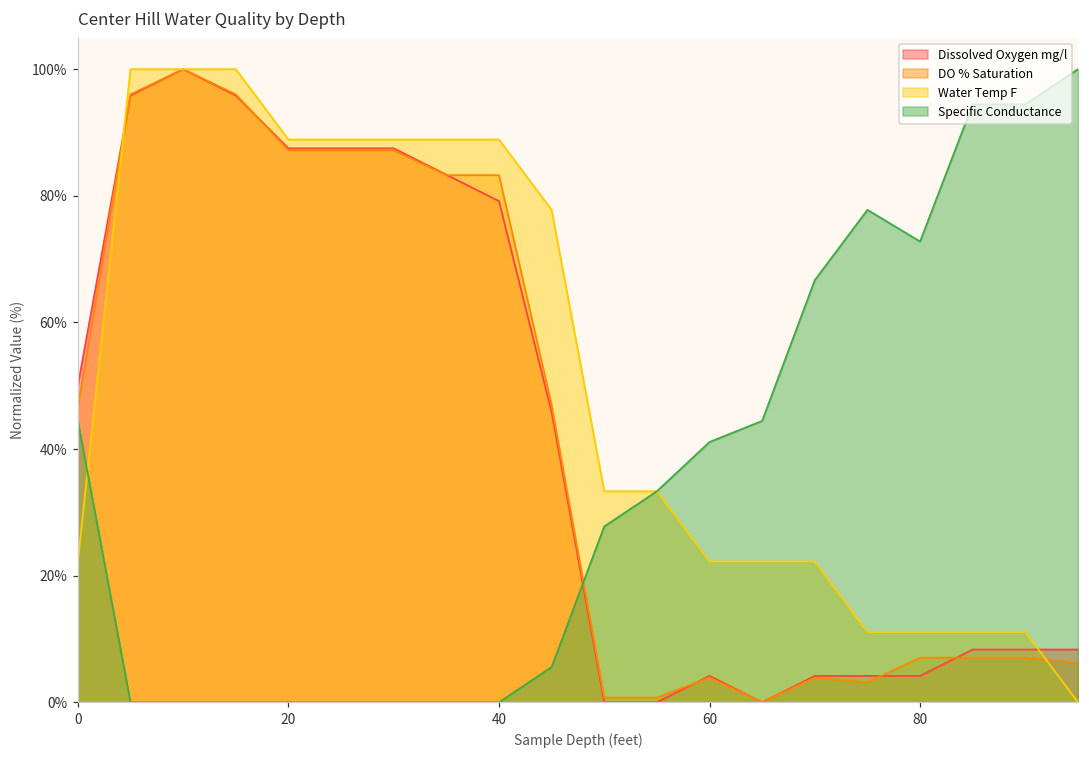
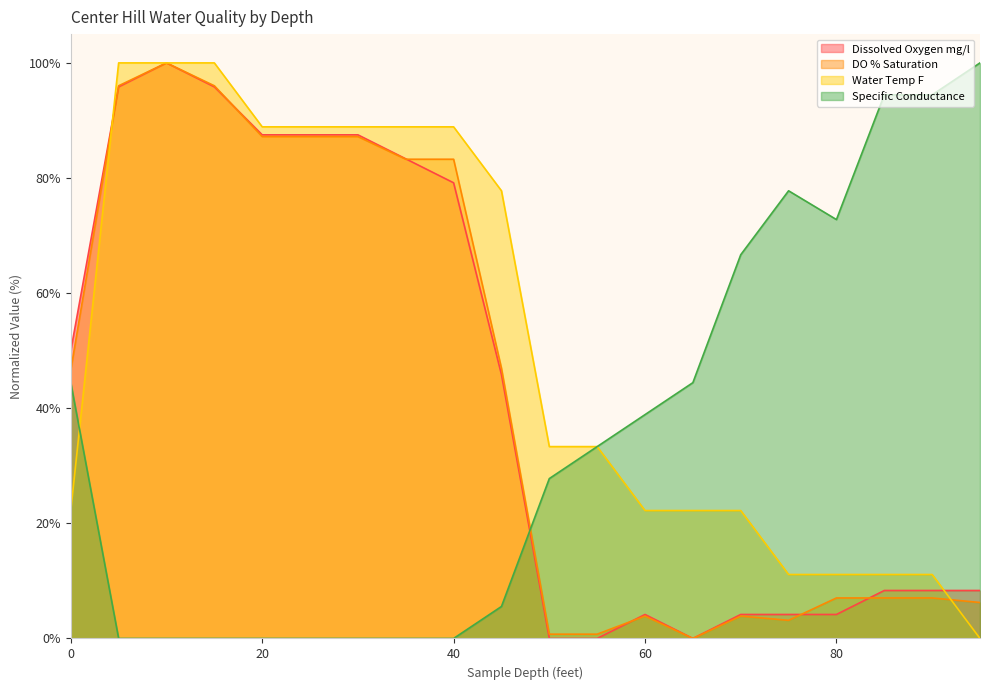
Specific Conductance, 60: 41% -> 39%
